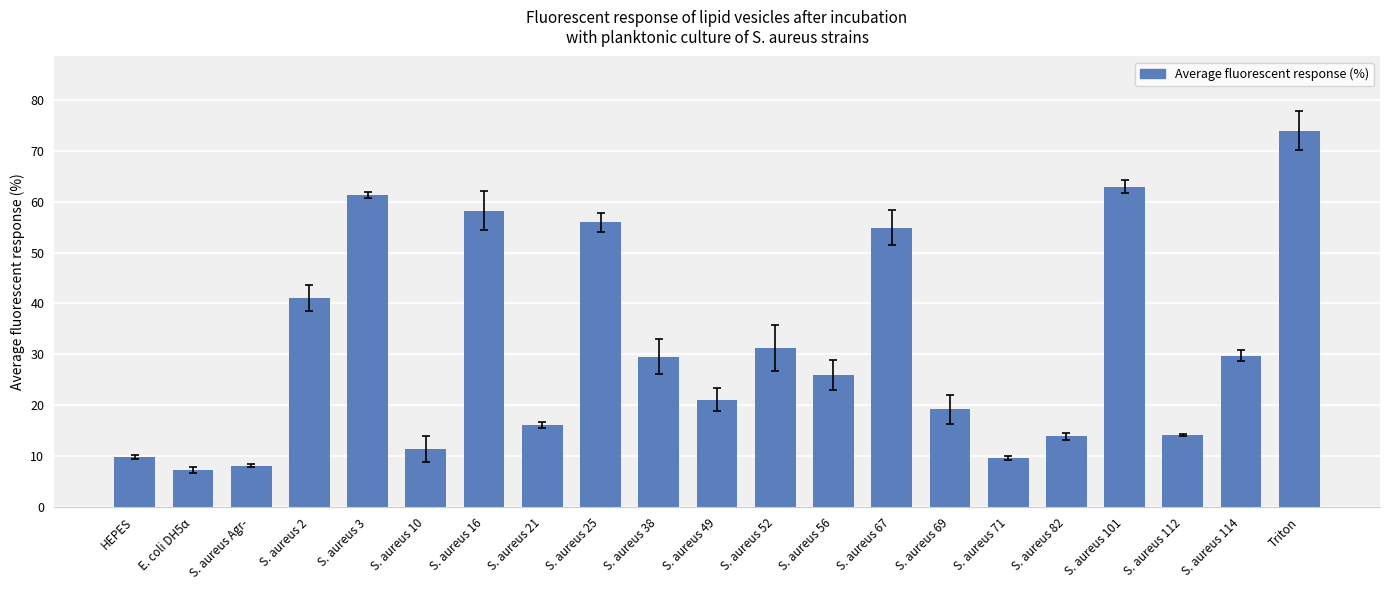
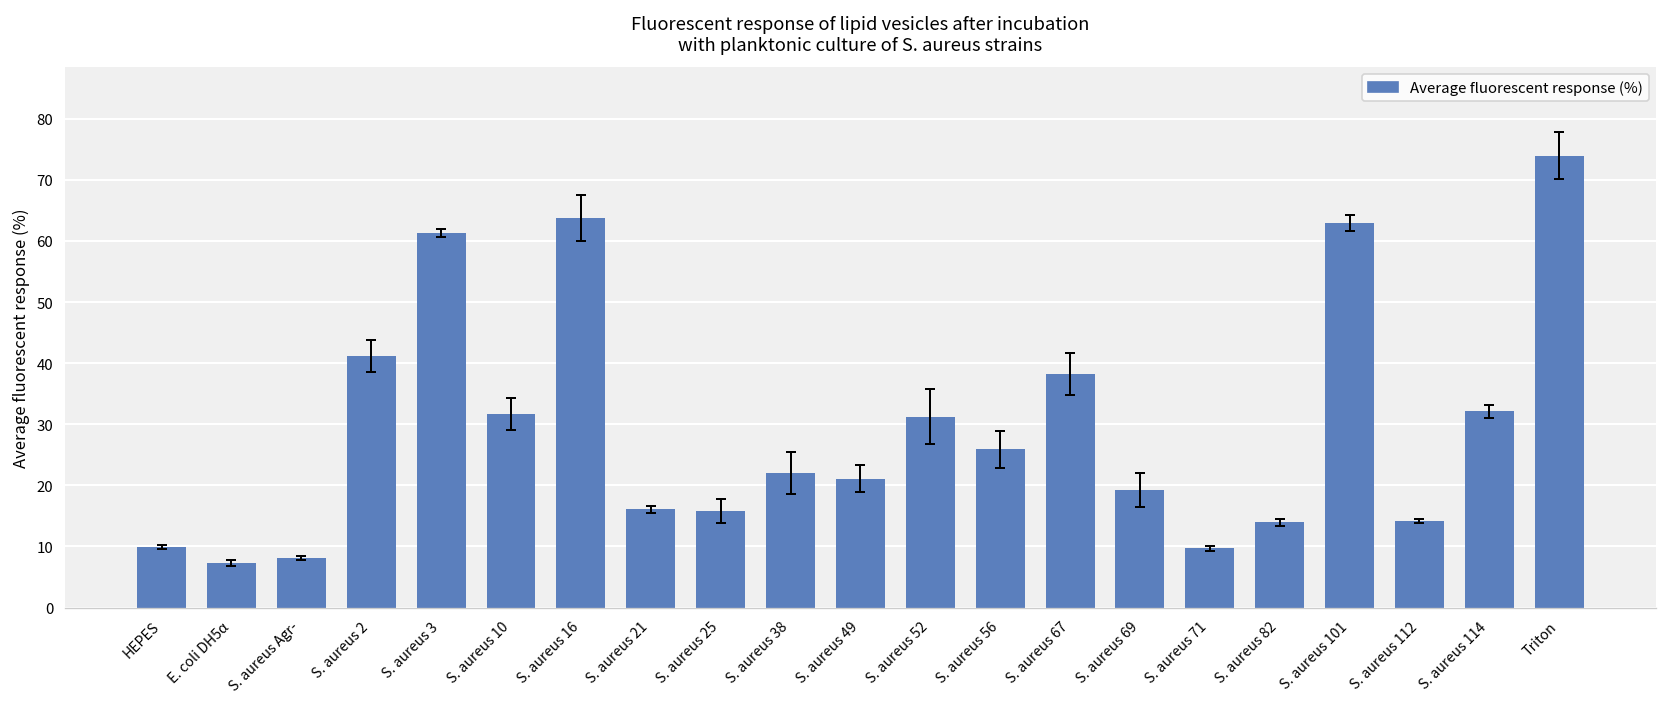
Average fluorescent response (%), S. aureus 10: 12 -> 32
Average fluorescent response (%), S. aureus 16: 58 -> 64
Average fluorescent response (%), S. aureus 25: 56 -> 16
Average fluorescent response (%), S. aureus 38: 30 -> 22
Average fluorescent response (%), S. aureus 67: 55 -> 38
Average fluorescent response (%), S. aureus 114: 30 -> 32
